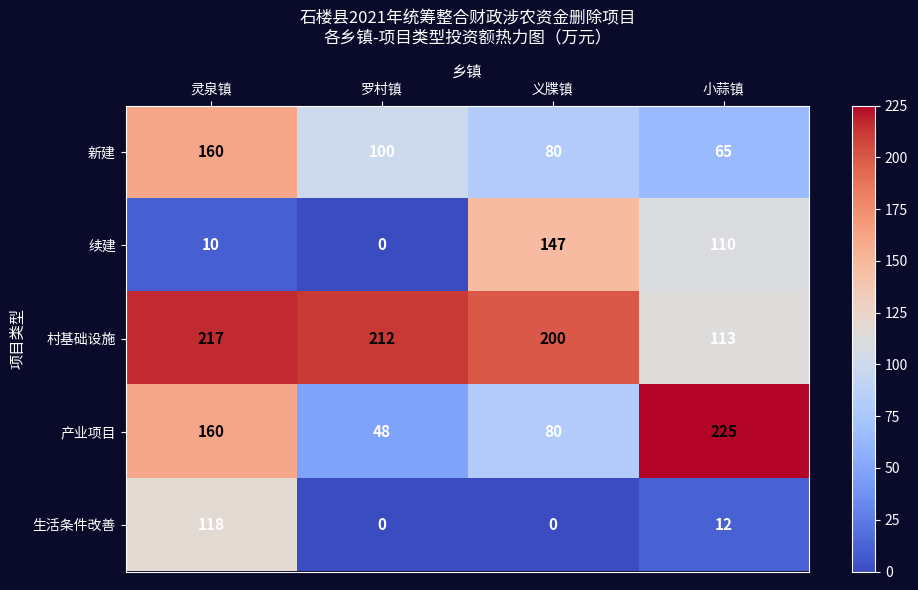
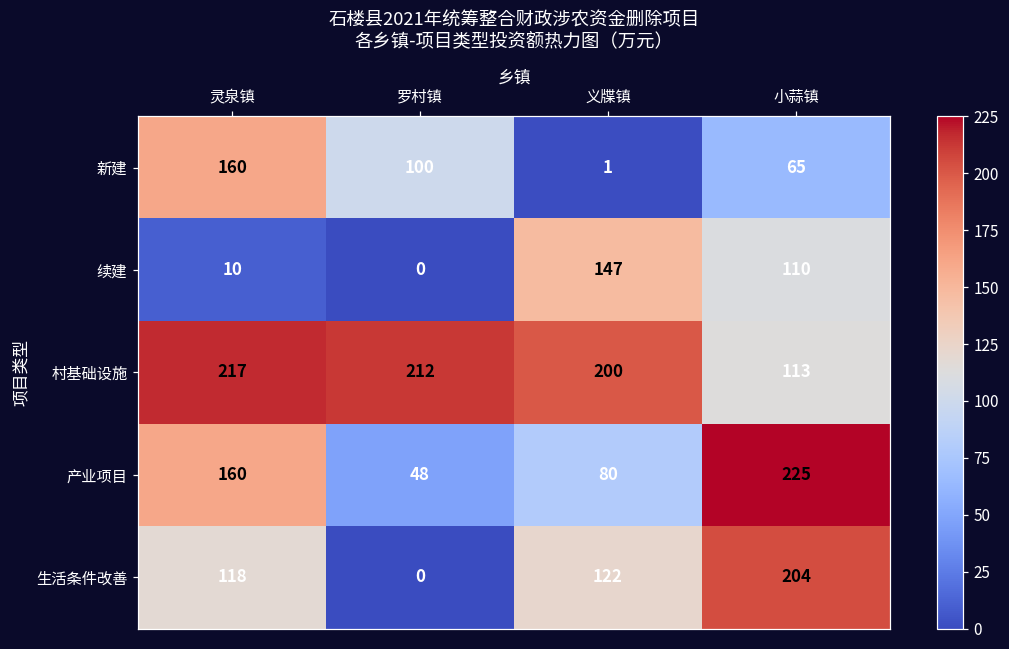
新建, 义牒镇: 80 -> 1
生活条件改善, 义牒镇: 0 -> 122
生活条件改善, 小蒜镇: 12 -> 204
